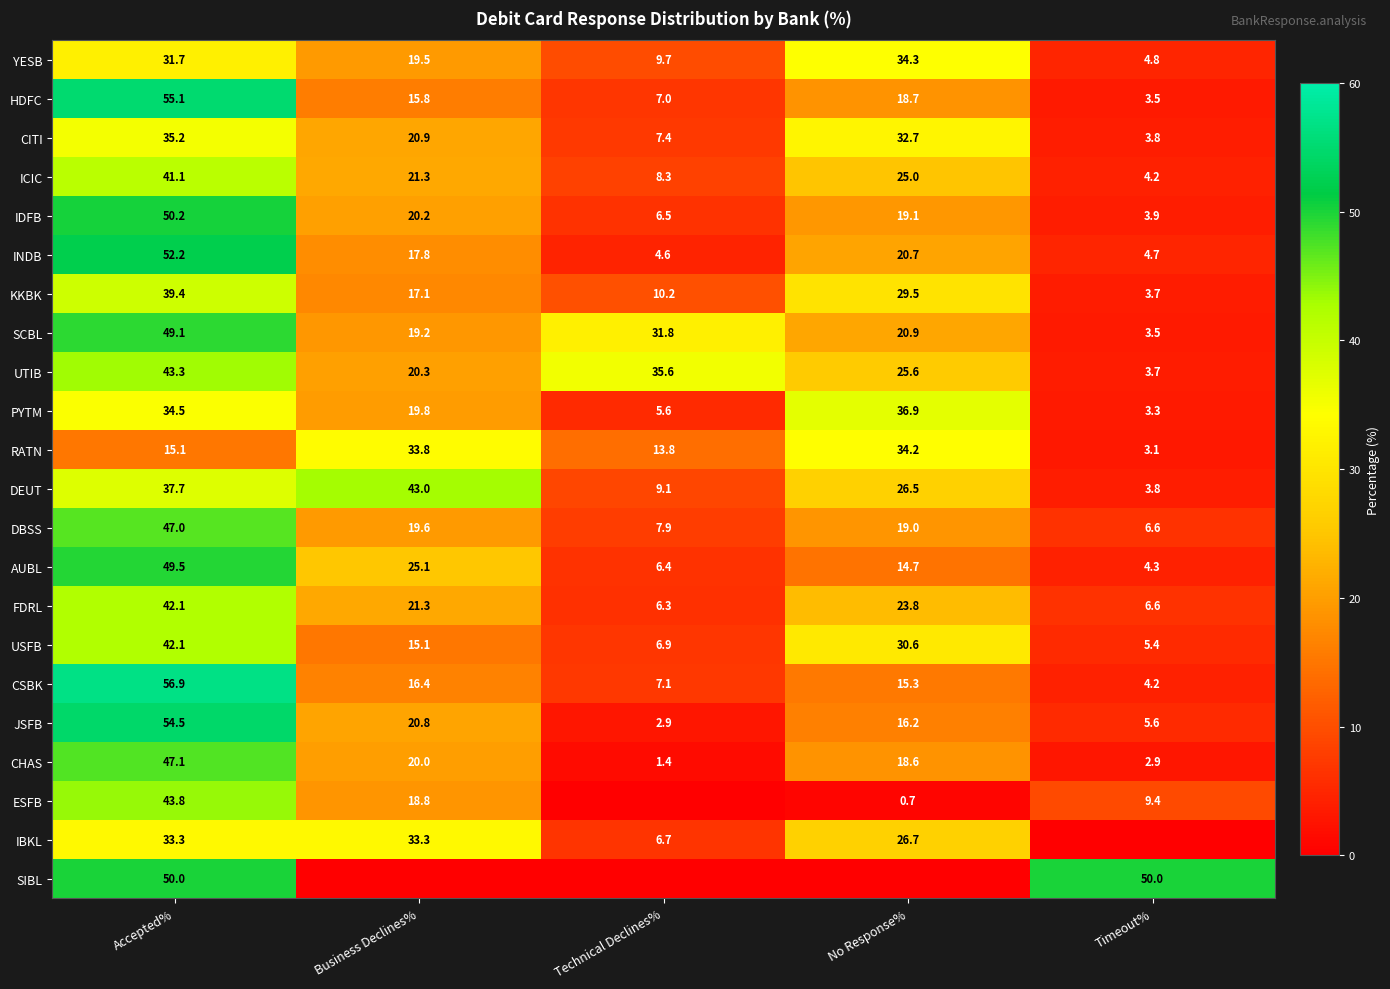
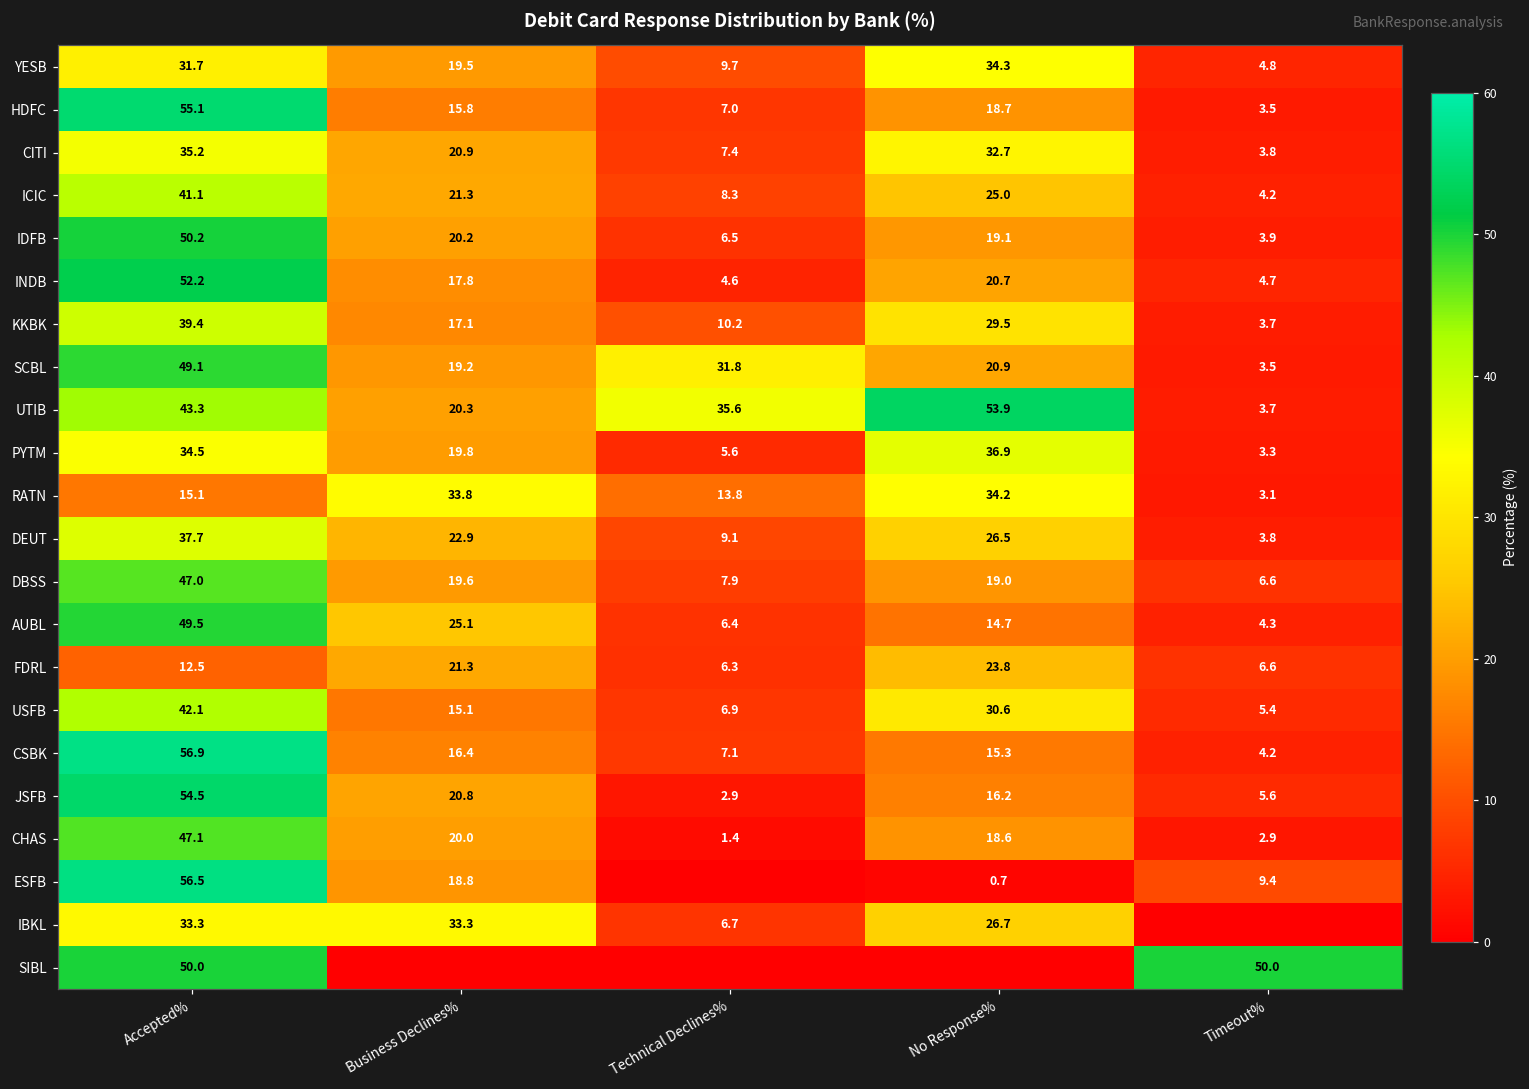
UTIB, No Response%: 25.6 -> 53.9
DEUT, Business Declines%: 43.0 -> 22.9
FDRL, Accepted%: 42.1 -> 12.5
ESFB, Accepted%: 43.8 -> 56.5
